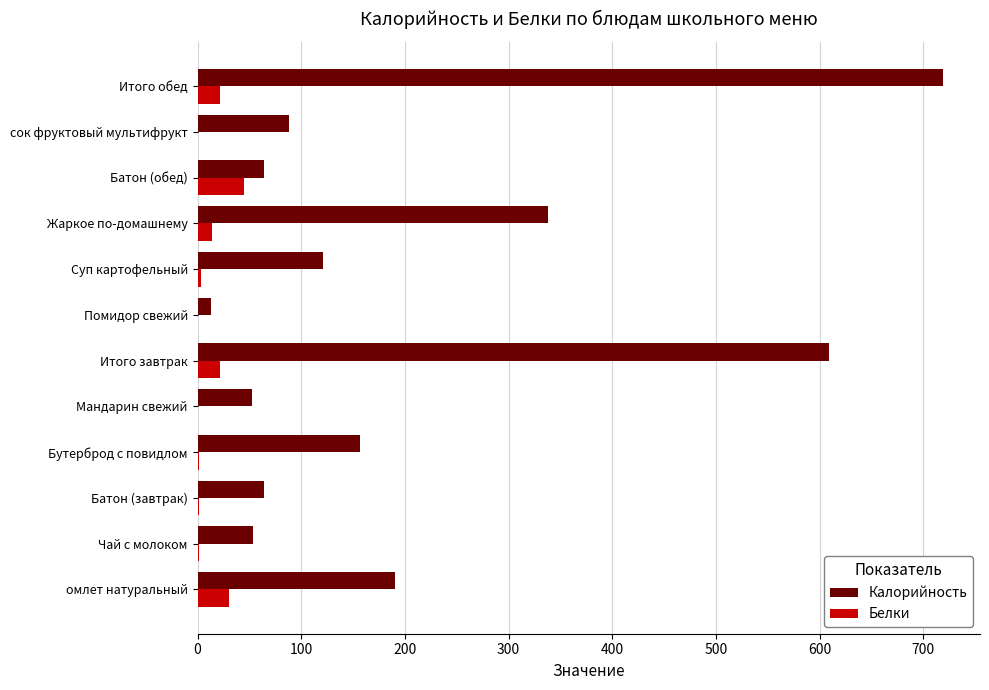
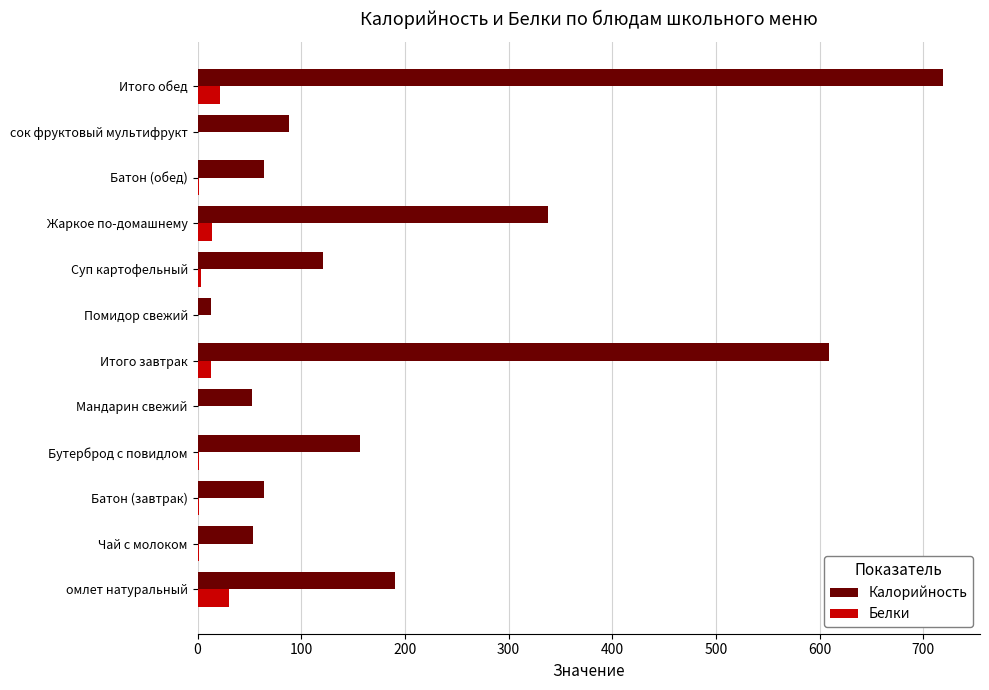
Белки, Батон (обед): 44 -> 2
Белки, Итого завтрак: 21 -> 13
